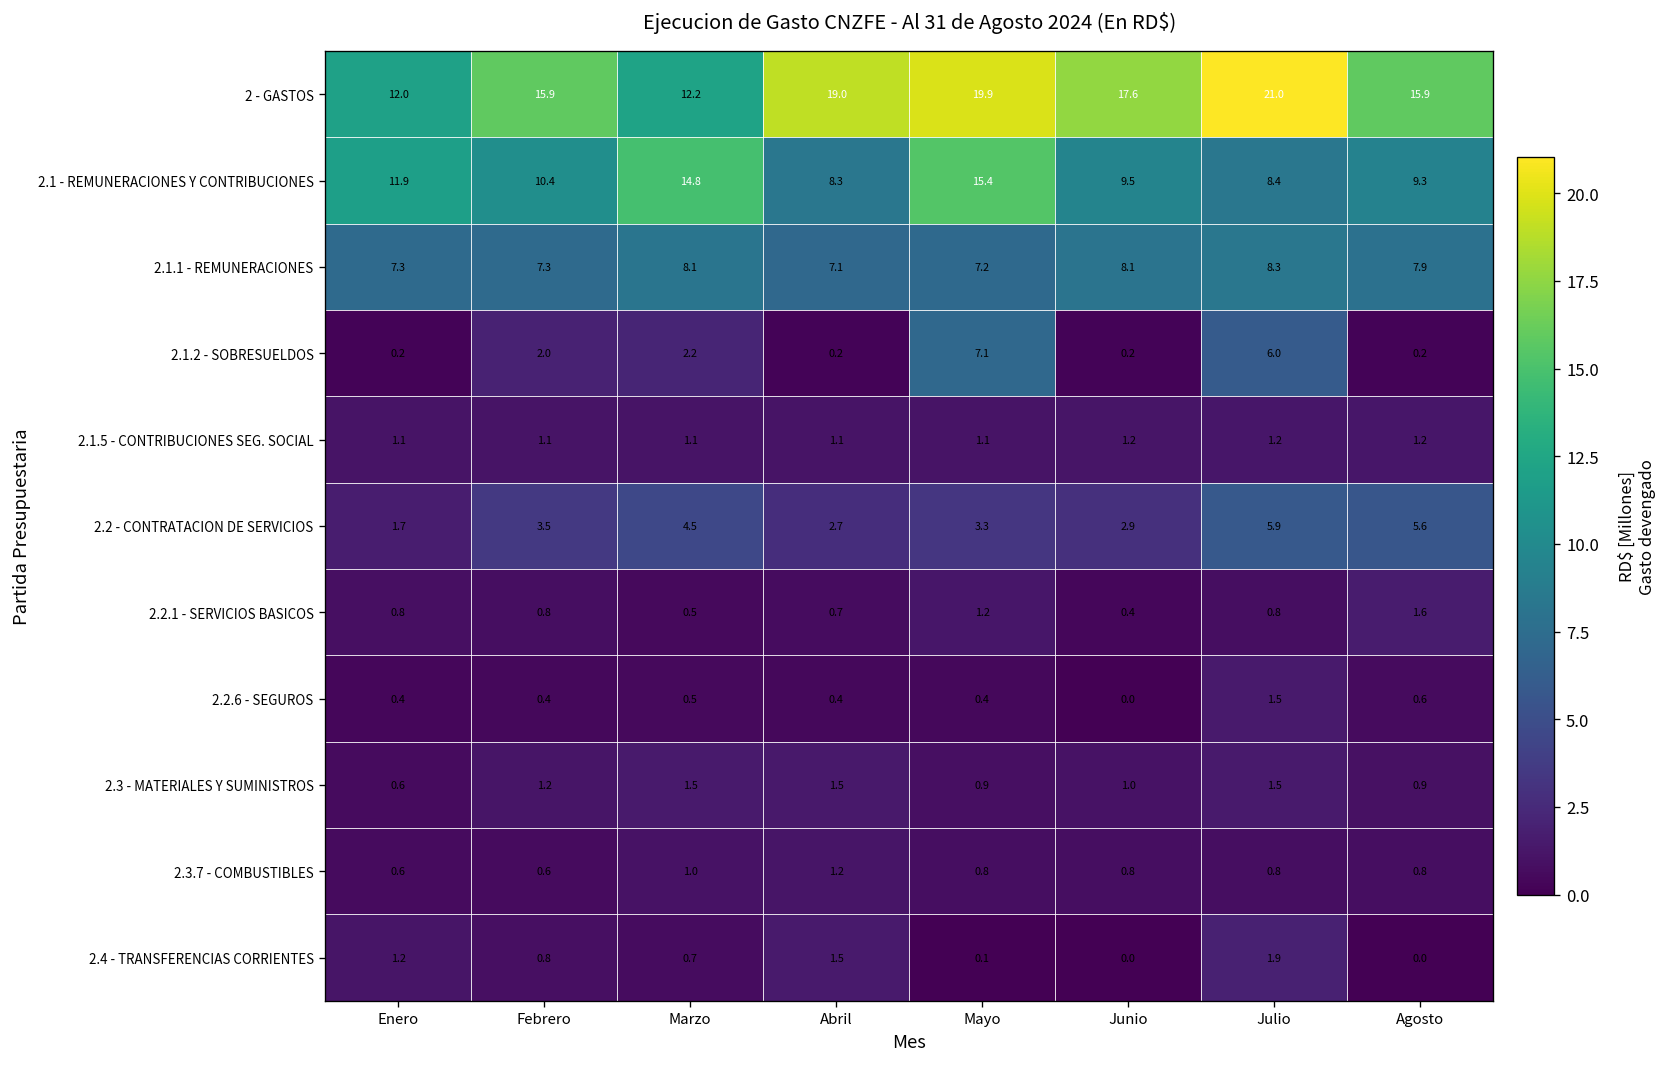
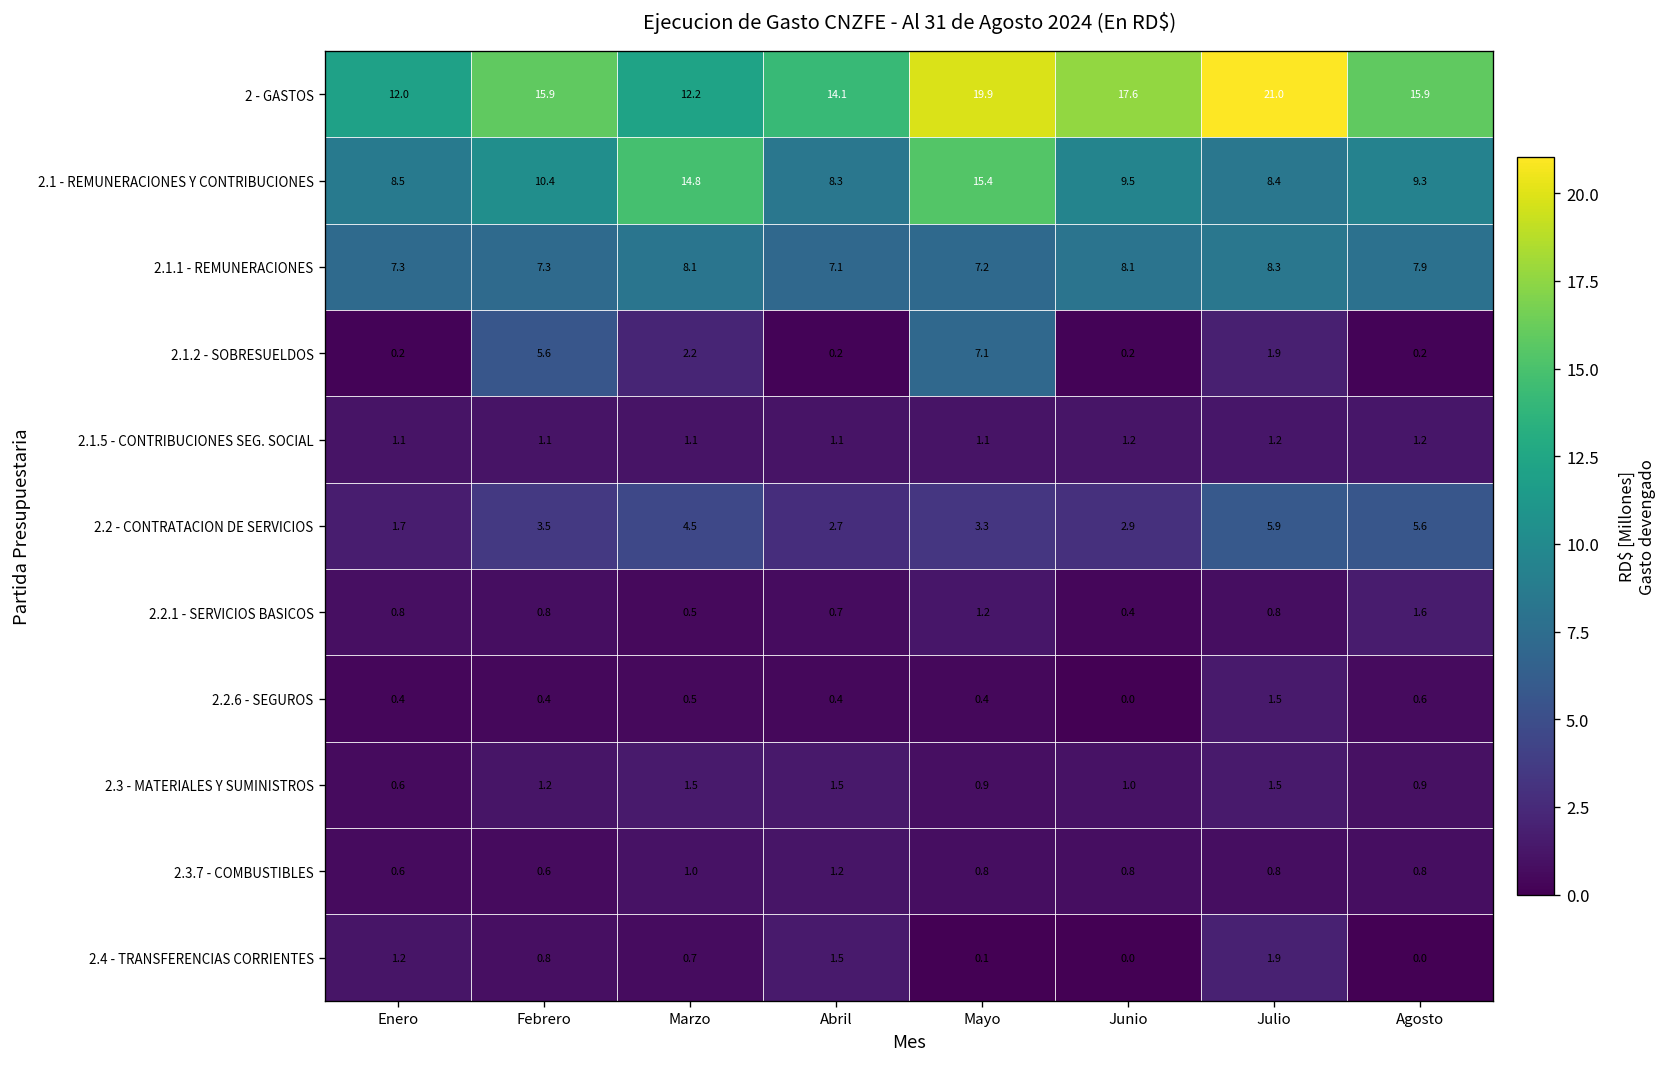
2 - GASTOS, Abril: 19.0 -> 14.1
2.1 - REMUNERACIONES Y CONTRIBUCIONES, Enero: 11.9 -> 8.5
2.1.2 - SOBRESUELDOS, Febrero: 2.0 -> 5.6
2.1.2 - SOBRESUELDOS, Julio: 6.0 -> 1.9
